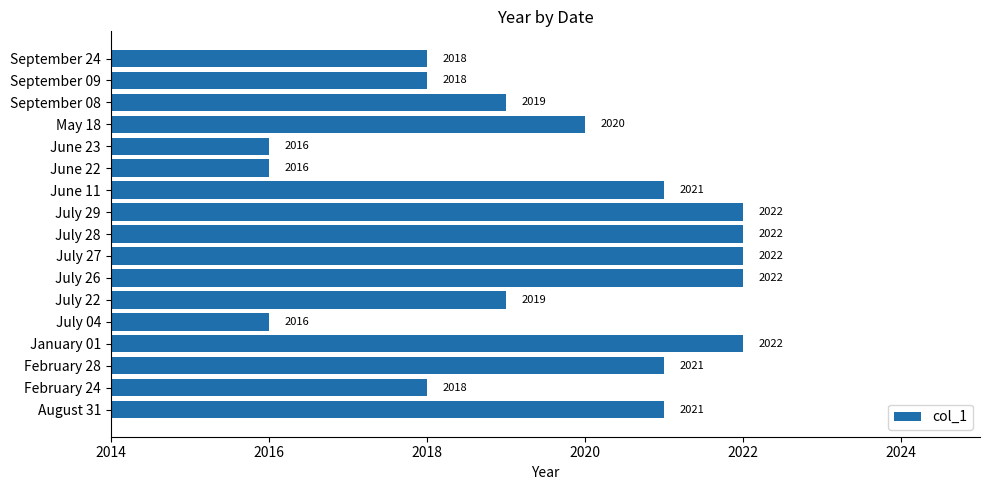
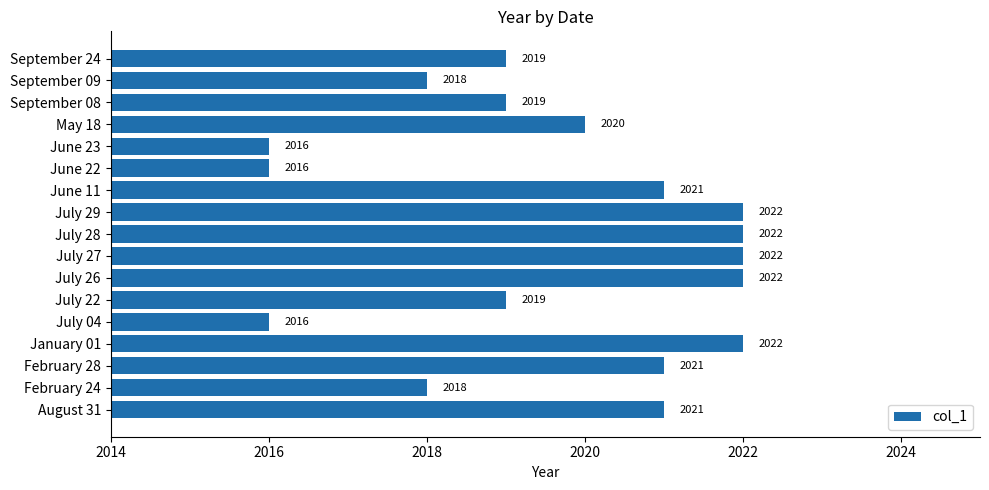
September 24: 2018 -> 2019
